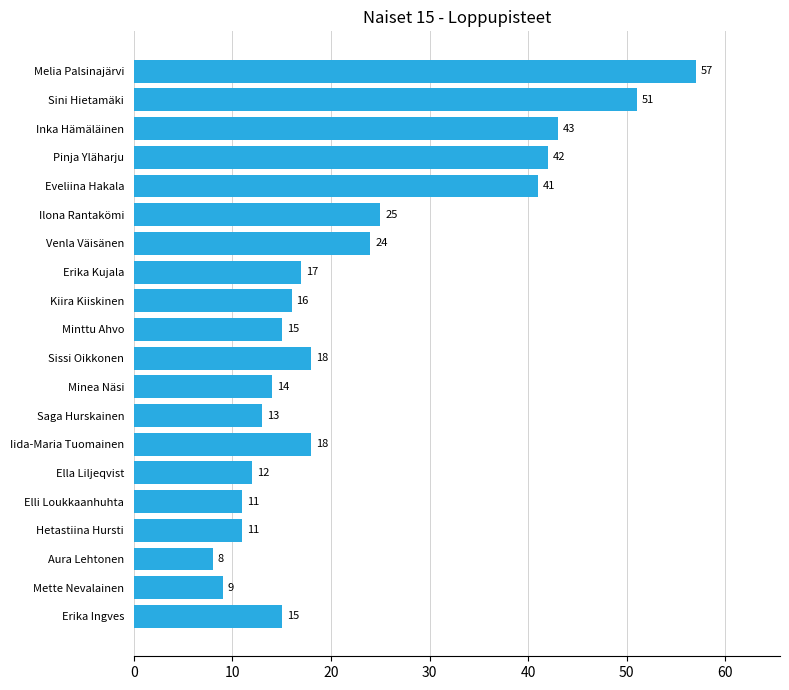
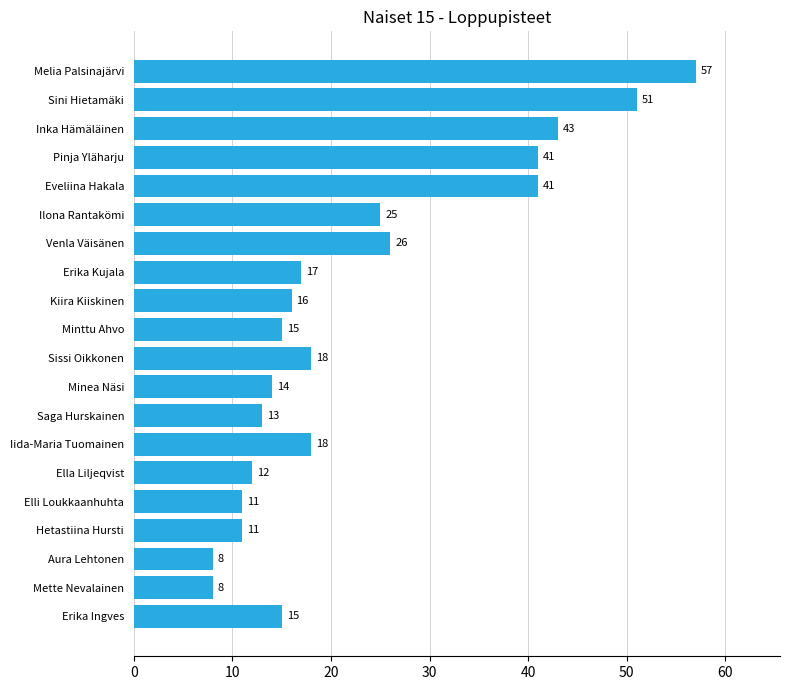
Pinja Yläharju: 42 -> 41
Venla Väisänen: 24 -> 26
Mette Nevalainen: 9 -> 8
